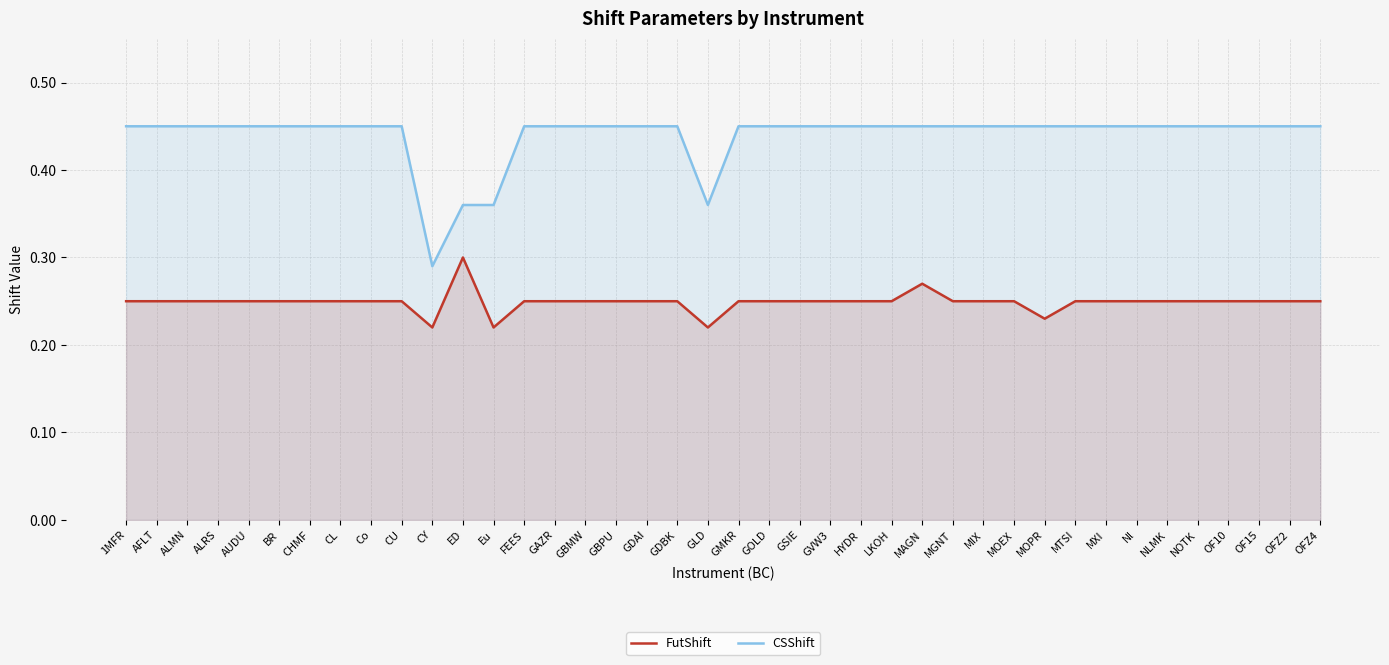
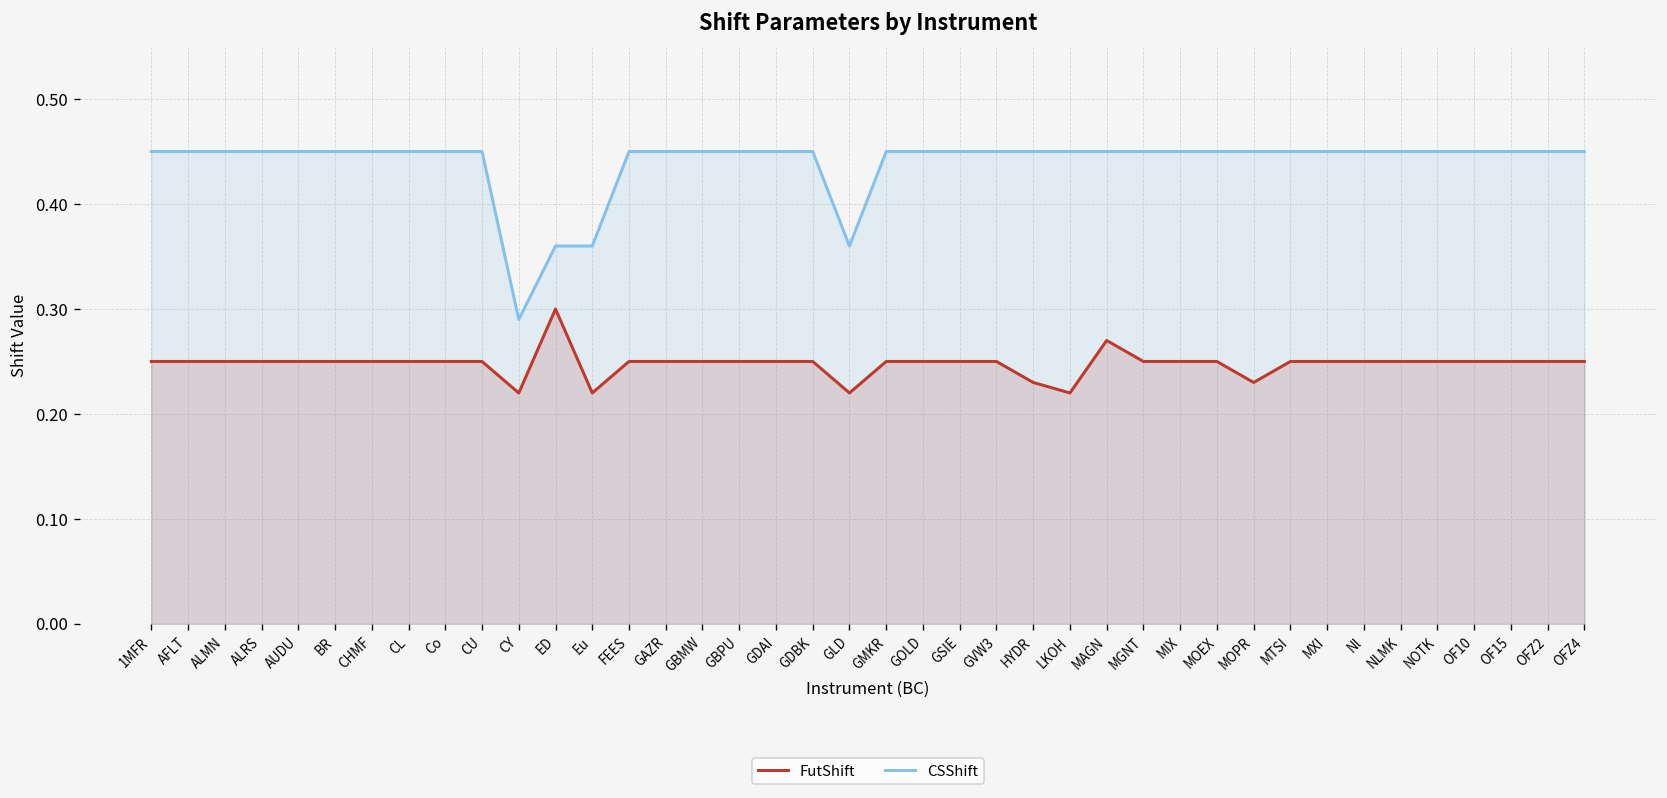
FutShift, HYDR: 0.25 -> 0.23
FutShift, LKOH: 0.25 -> 0.22
